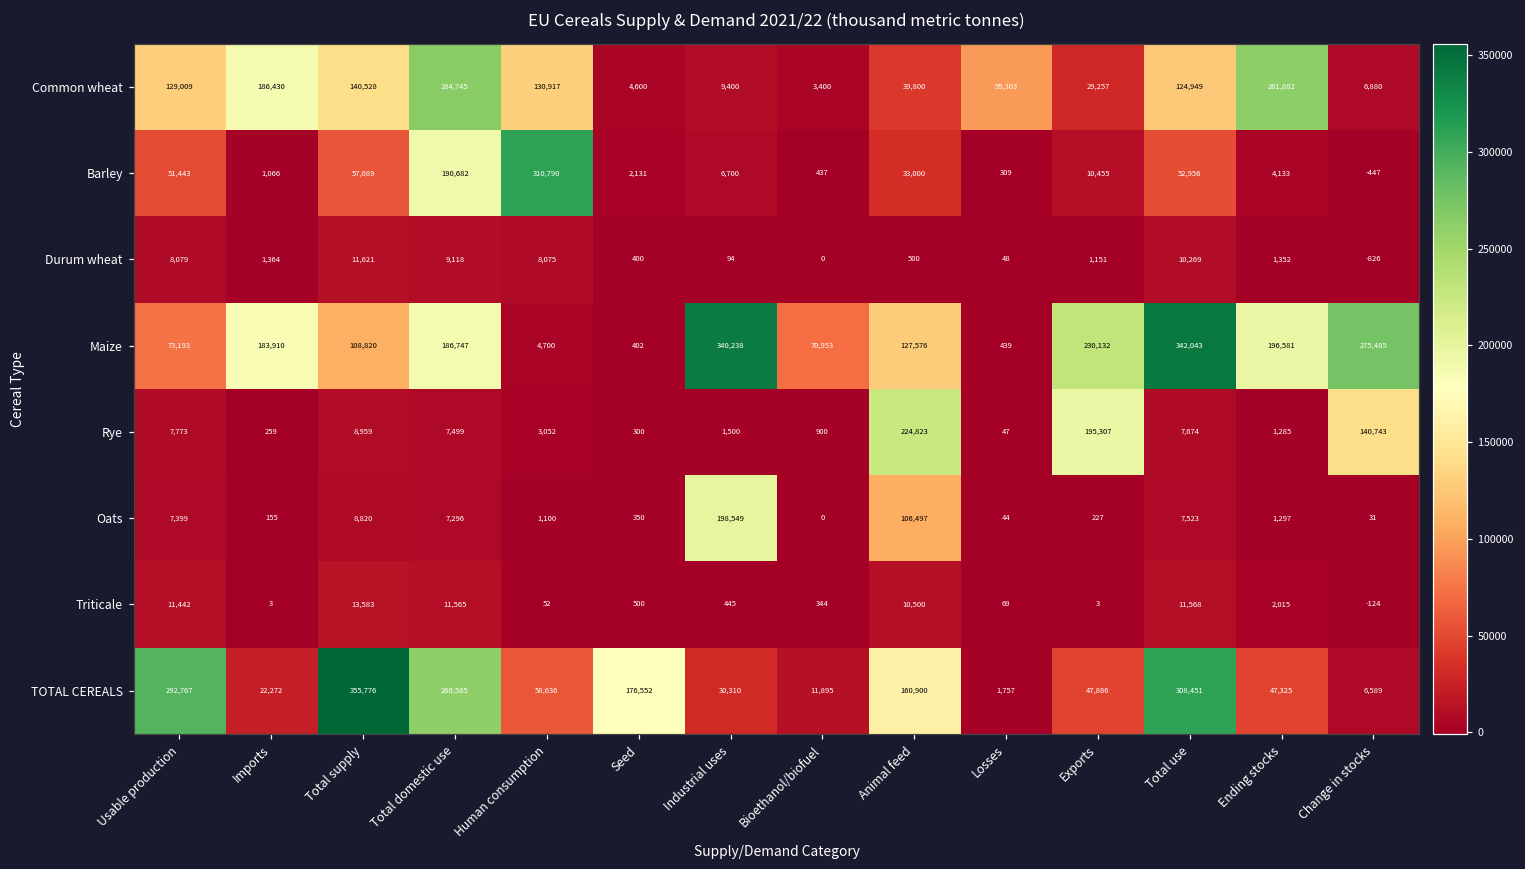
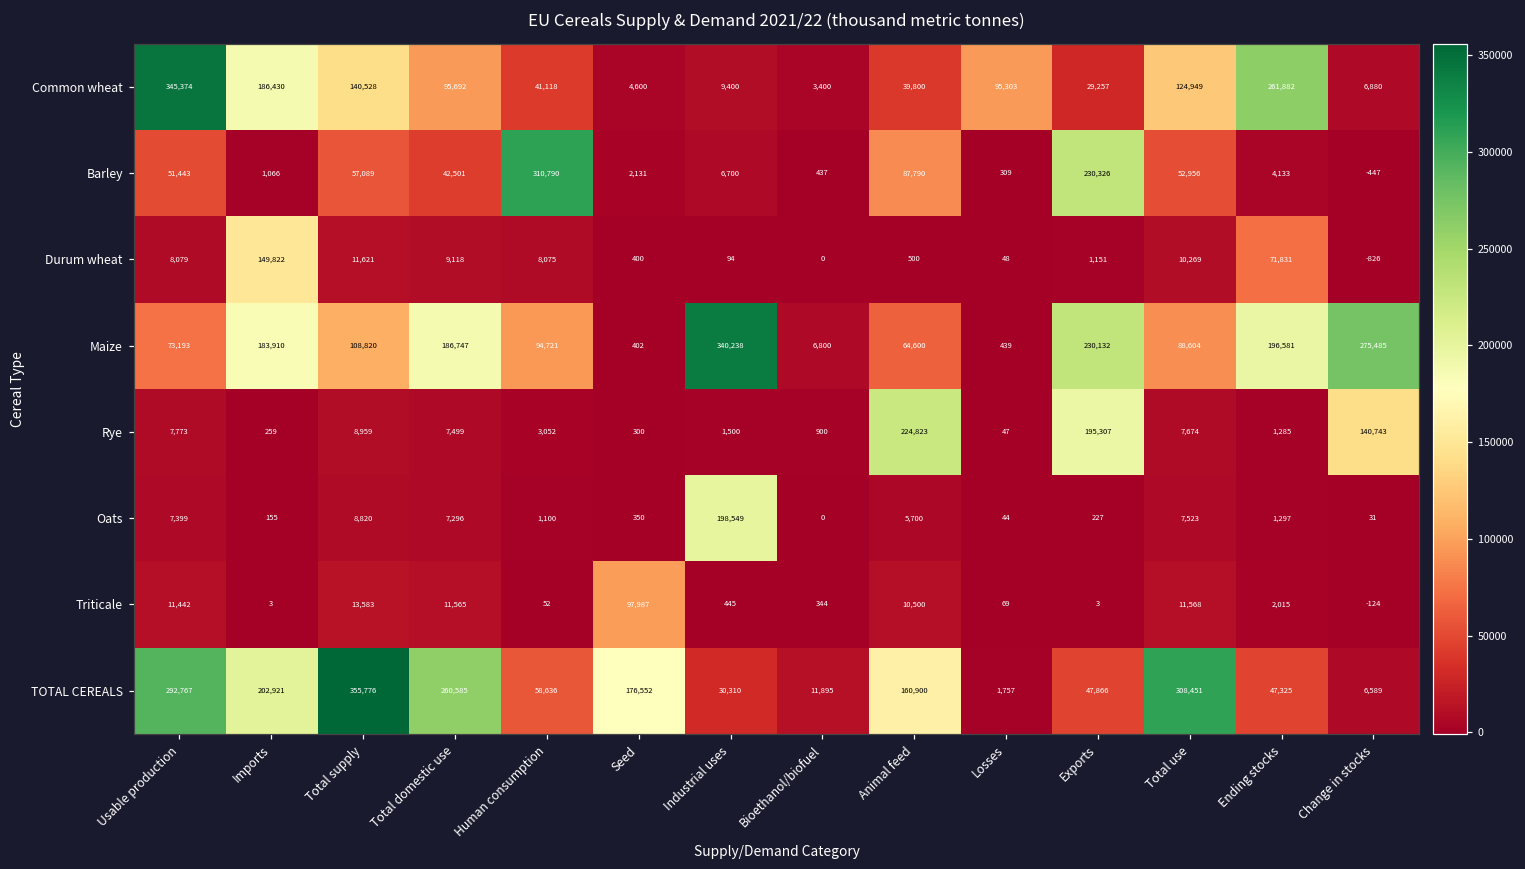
Common wheat, Usable production: 129,009 -> 345,374
Common wheat, Total domestic use: 264,745 -> 95,692
Common wheat, Human consumption: 130,917 -> 41,118
Barley, Total domestic use: 190,682 -> 42,501
Barley, Animal feed: 33,000 -> 87,790
Barley, Exports: 10,455 -> 230,326
Durum wheat, Imports: 1,364 -> 149,822
Durum wheat, Ending stocks: 1,352 -> 71,831
Maize, Human consumption: 4,700 -> 94,721
Maize, Bioethanol/biofuel: 70,953 -> 6,800
Maize, Animal feed: 127,576 -> 64,600
Maize, Total use: 342,043 -> 88,604
Oats, Animal feed: 106,497 -> 5,700
Triticale, Seed: 500 -> 97,987
TOTAL CEREALS, Imports: 22,272 -> 202,921
